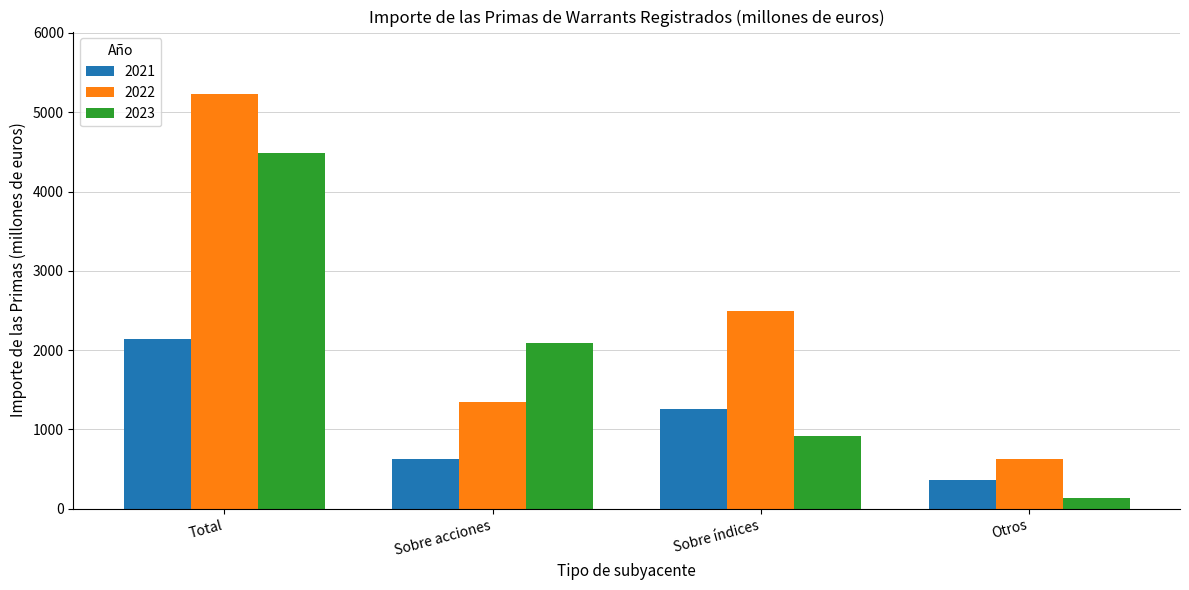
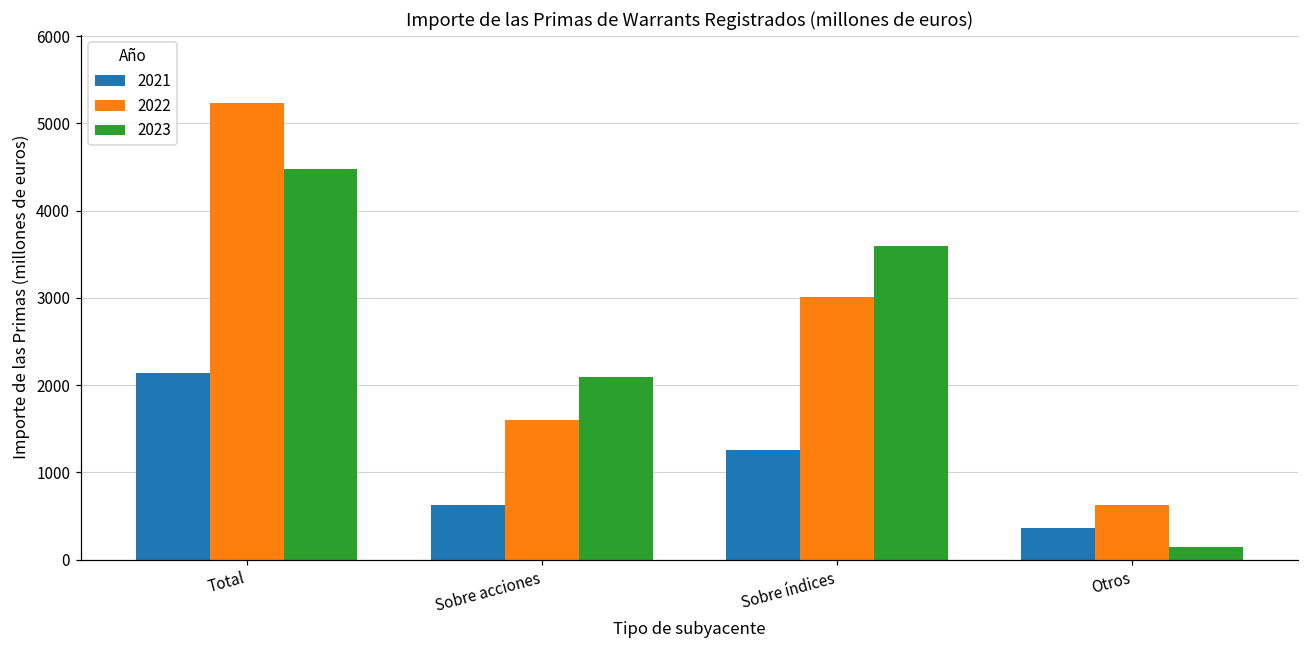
2022, Sobre acciones: 1300 -> 1600
2022, Sobre índices: 2500 -> 3000
2023, Sobre índices: 900 -> 3600
